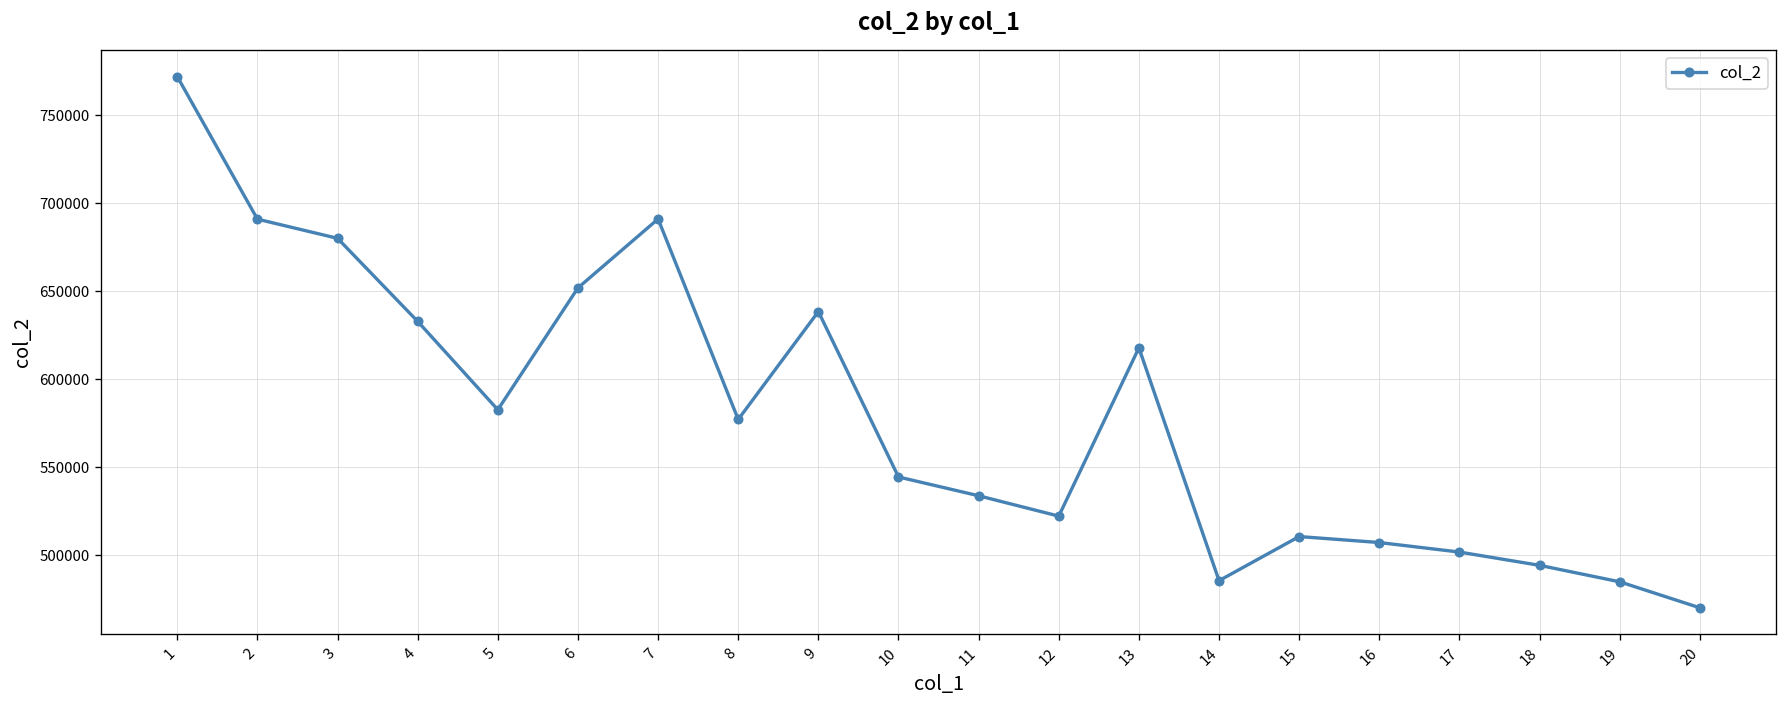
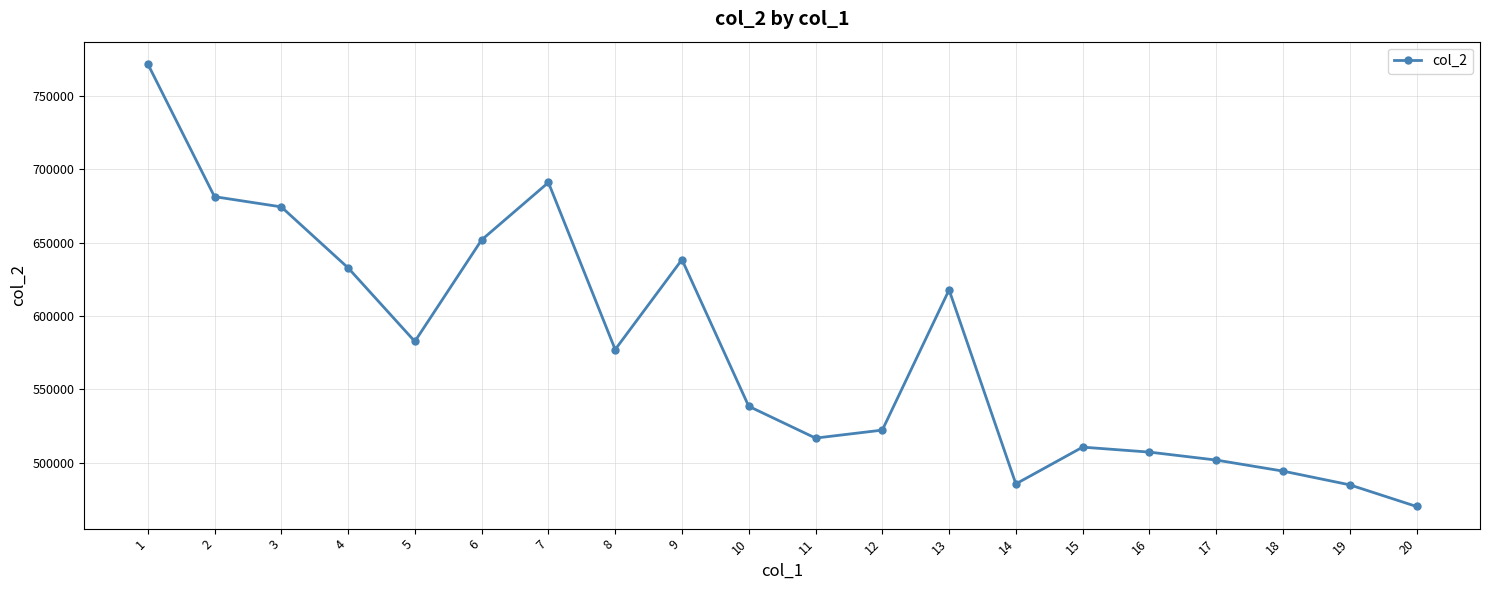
2: 691000 -> 681000
3: 680000 -> 674000
10: 545000 -> 539000
11: 534000 -> 517000
